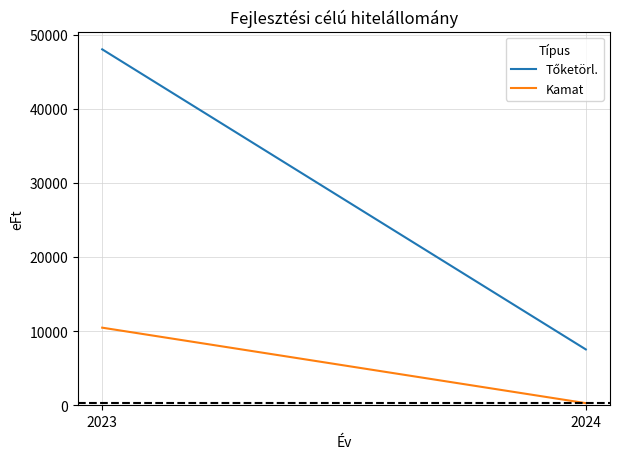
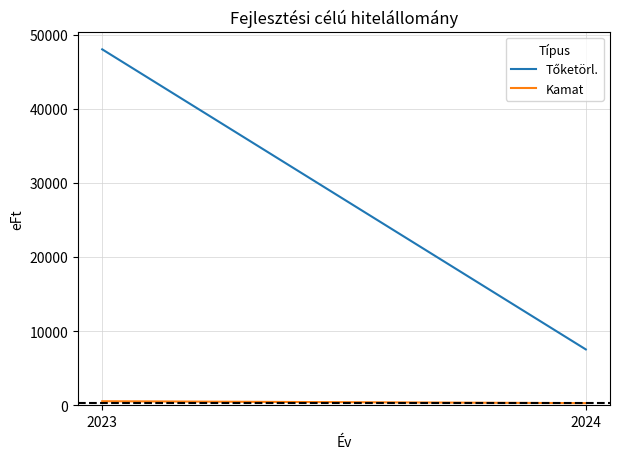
Kamat, 2023: 10000 -> 1000
